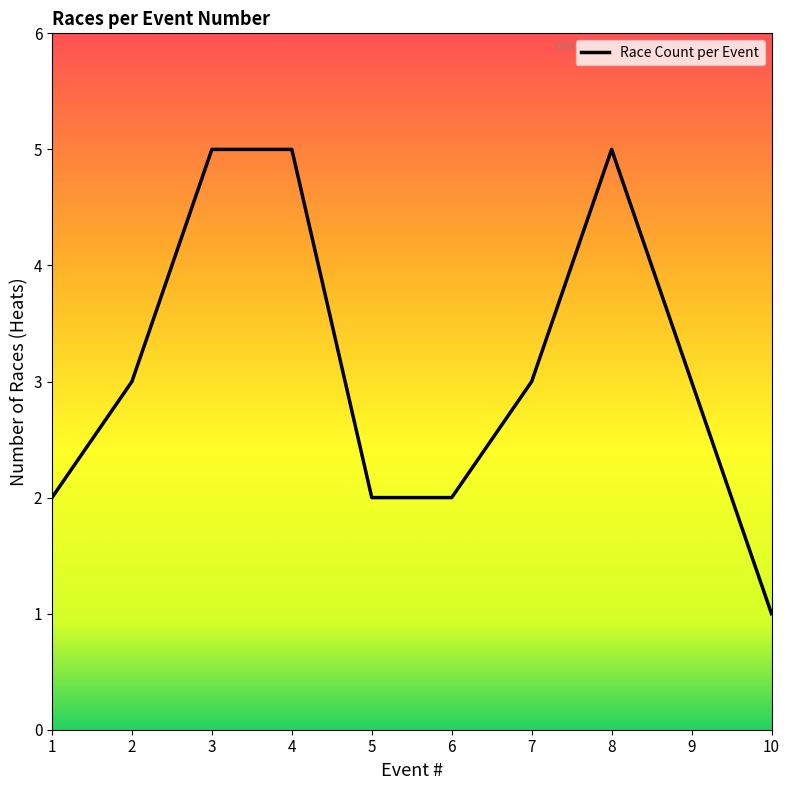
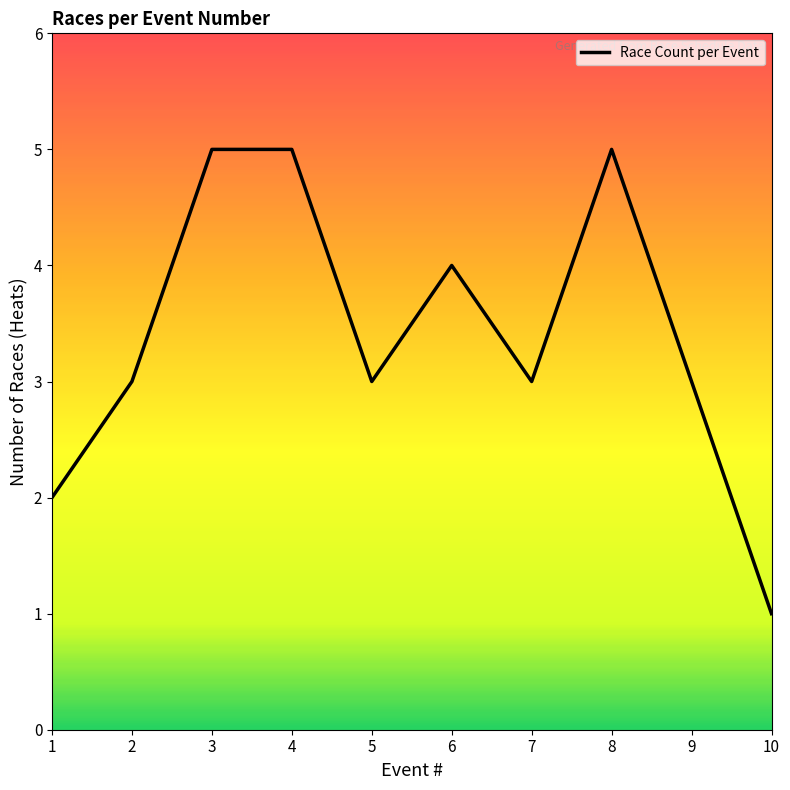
5: 2 -> 3
6: 2 -> 4
